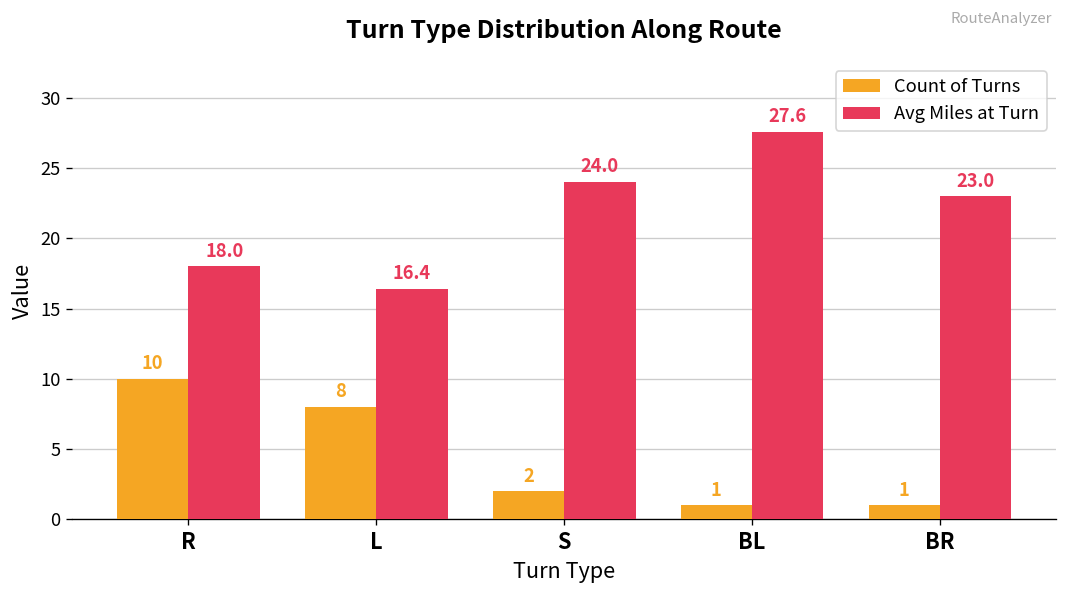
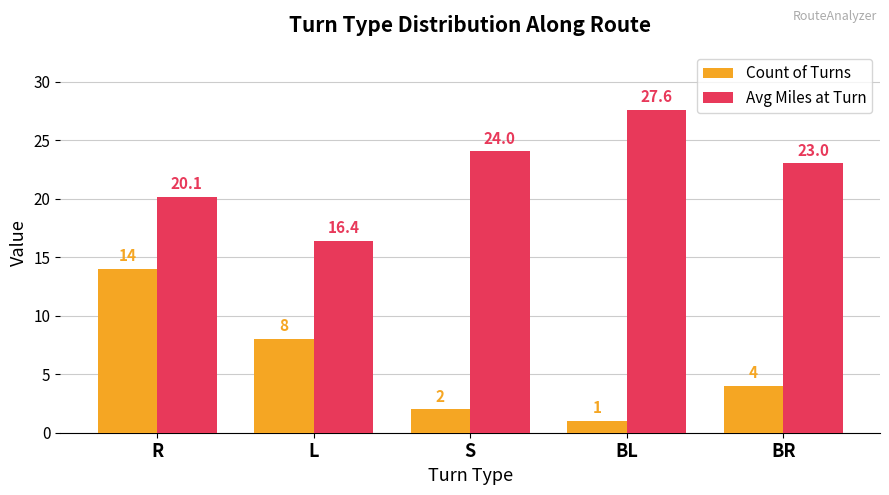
Count of Turns, R: 10 -> 14
Avg Miles at Turn, R: 18.0 -> 20.1
Count of Turns, BR: 1 -> 4
